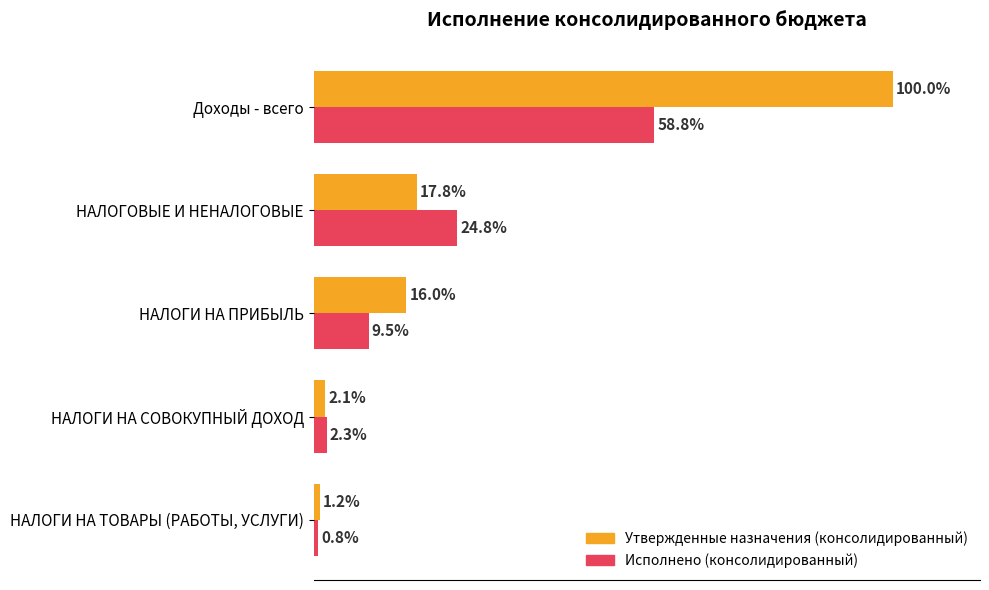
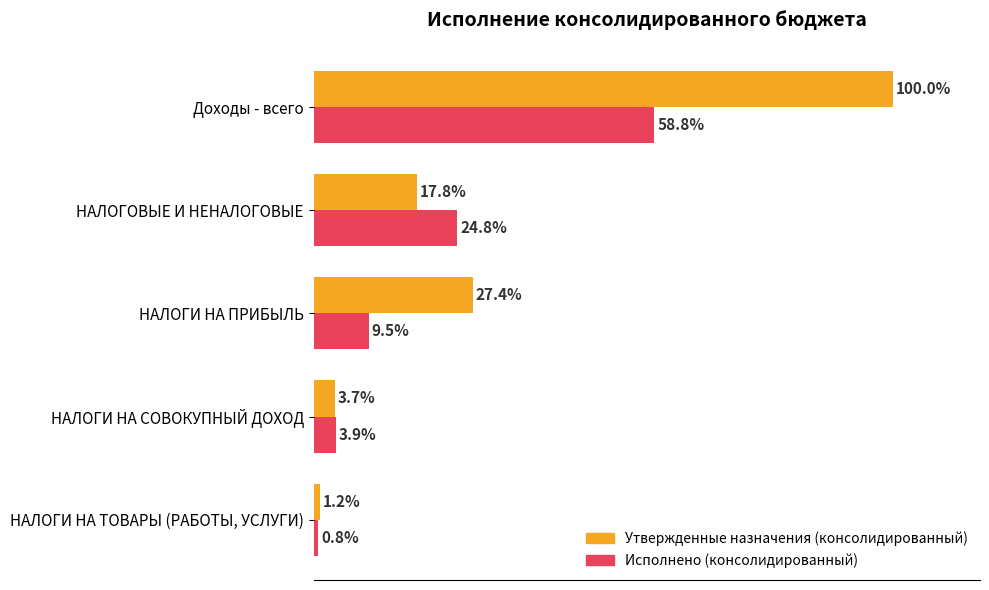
Утвержденные назначения (консолидированный), НАЛОГИ НА ПРИБЫЛЬ: 16.0% -> 27.4%
Утвержденные назначения (консолидированный), НАЛОГИ НА СОВОКУПНЫЙ ДОХОД: 2.1% -> 3.7%
Исполнено (консолидированный), НАЛОГИ НА СОВОКУПНЫЙ ДОХОД: 2.3% -> 3.9%
